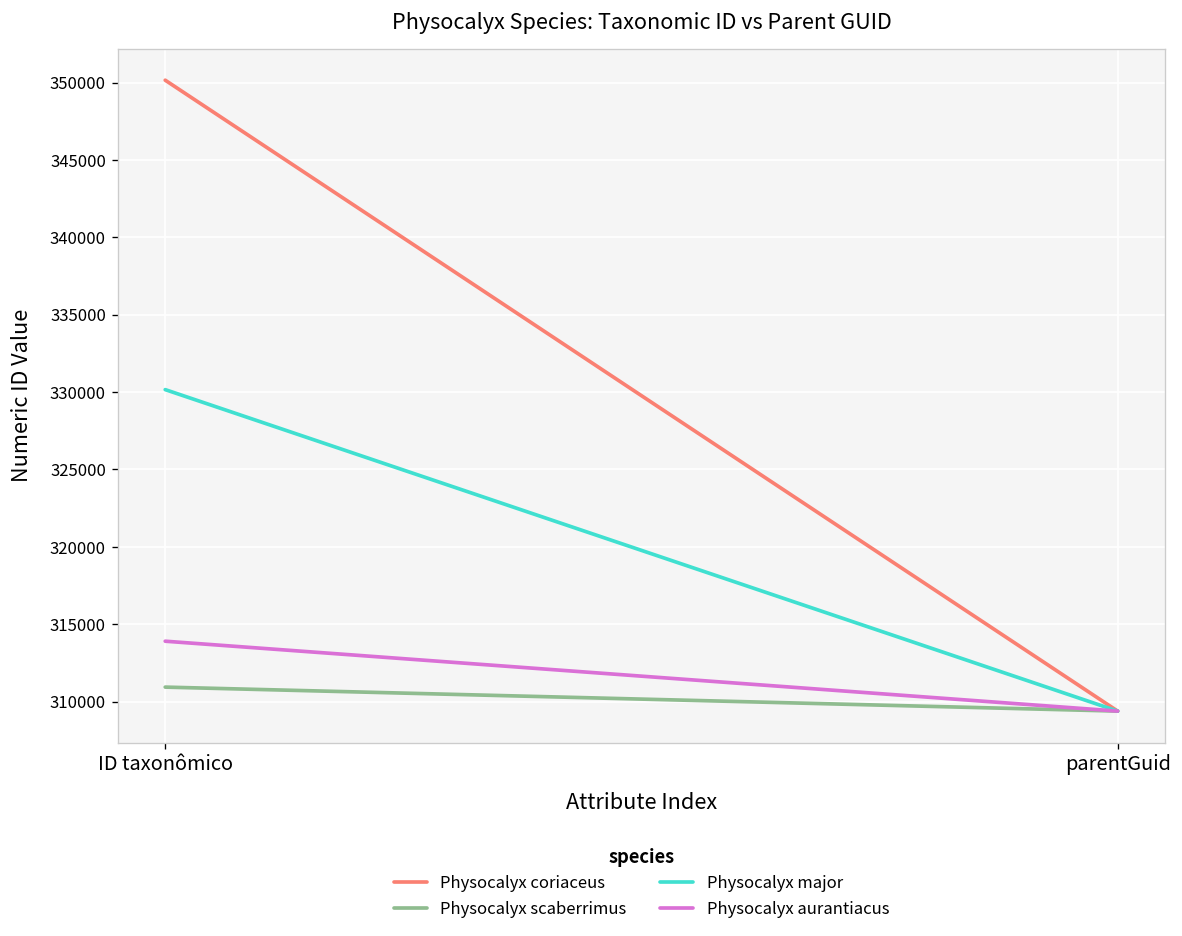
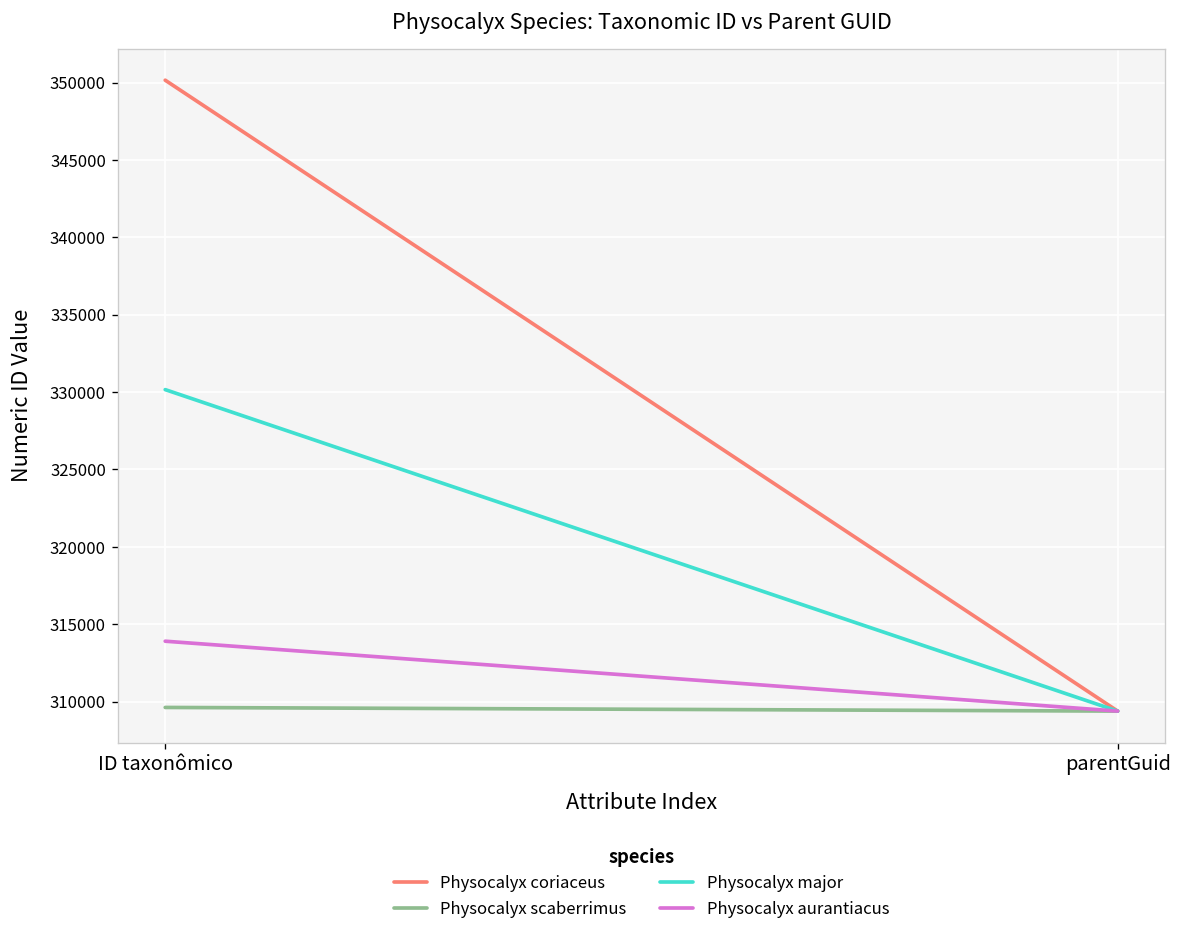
Physocalyx scaberrimus, ID taxonômico: 310900 -> 309600
